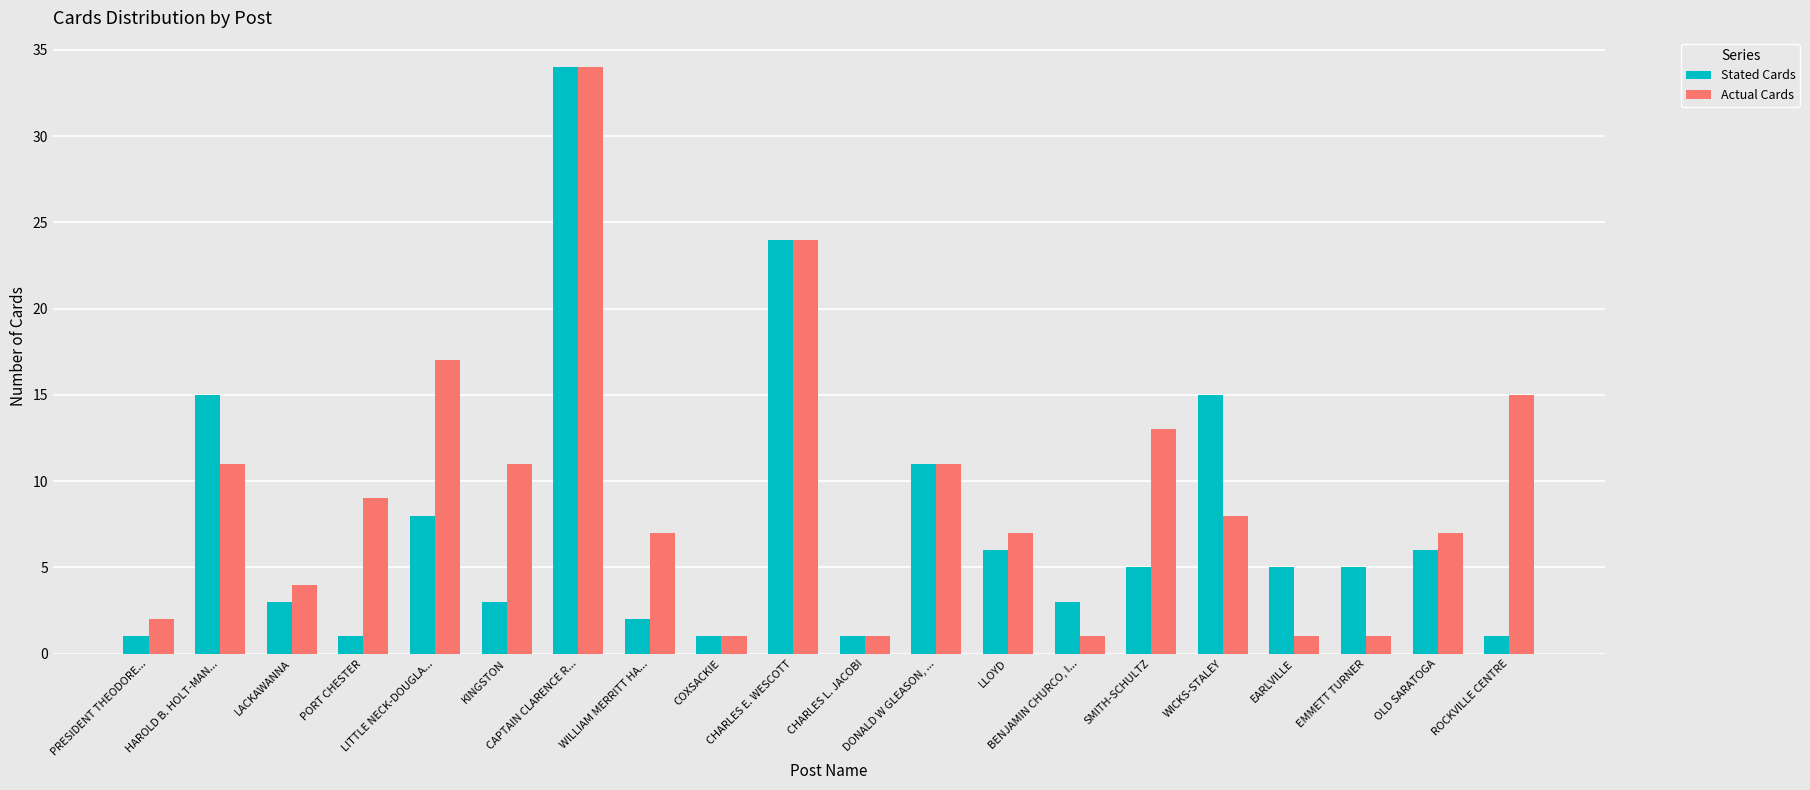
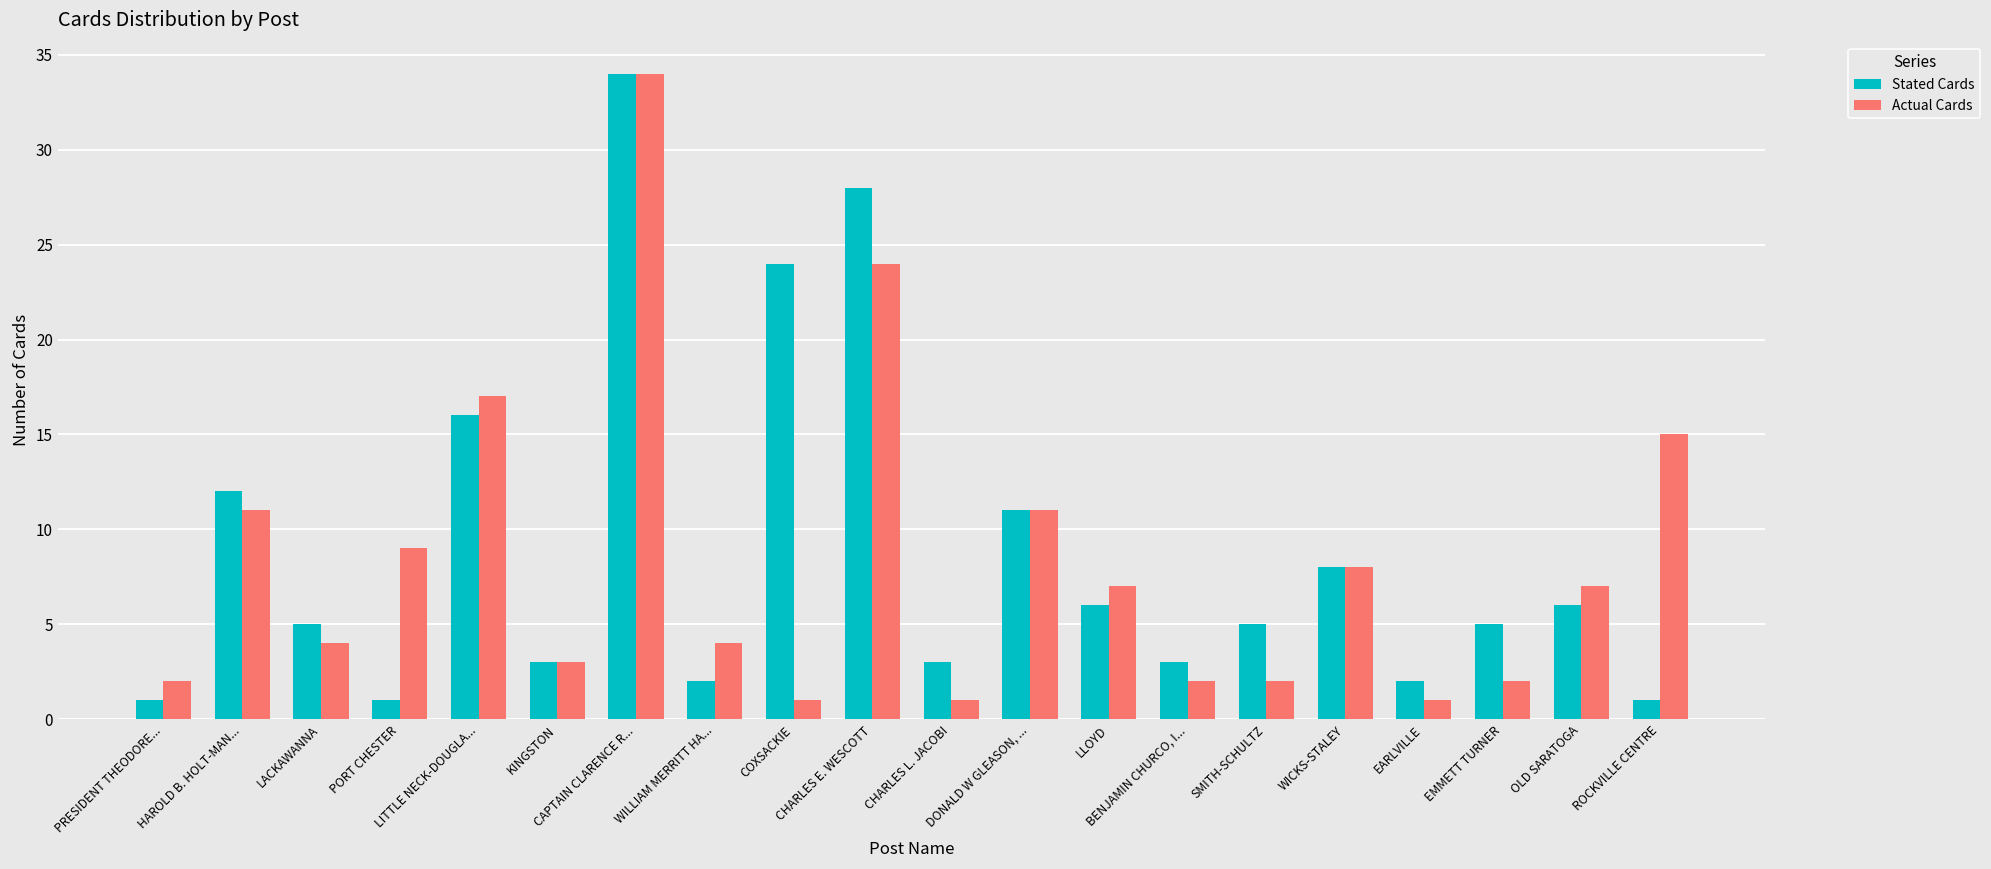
Stated Cards, HAROLD B. HOLT-MAN...: 15 -> 12
Stated Cards, LACKAWANNA: 3 -> 5
Stated Cards, LITTLE NECK-DOUGLA...: 8 -> 16
Actual Cards, KINGSTON: 11 -> 3
Actual Cards, WILLIAM MERRITT HA...: 7 -> 4
Stated Cards, COXSACKIE: 1 -> 24
Stated Cards, CHARLES E. WESCOTT: 24 -> 28
Stated Cards, CHARLES L. JACOBI: 1 -> 3
Actual Cards, BENJAMIN CHURCO, I...: 1 -> 2
Actual Cards, SMITH-SCHULTZ: 13 -> 2
Stated Cards, WICKS-STALEY: 15 -> 8
Stated Cards, EARLVILLE: 5 -> 2
Actual Cards, EMMETT TURNER: 1 -> 2
